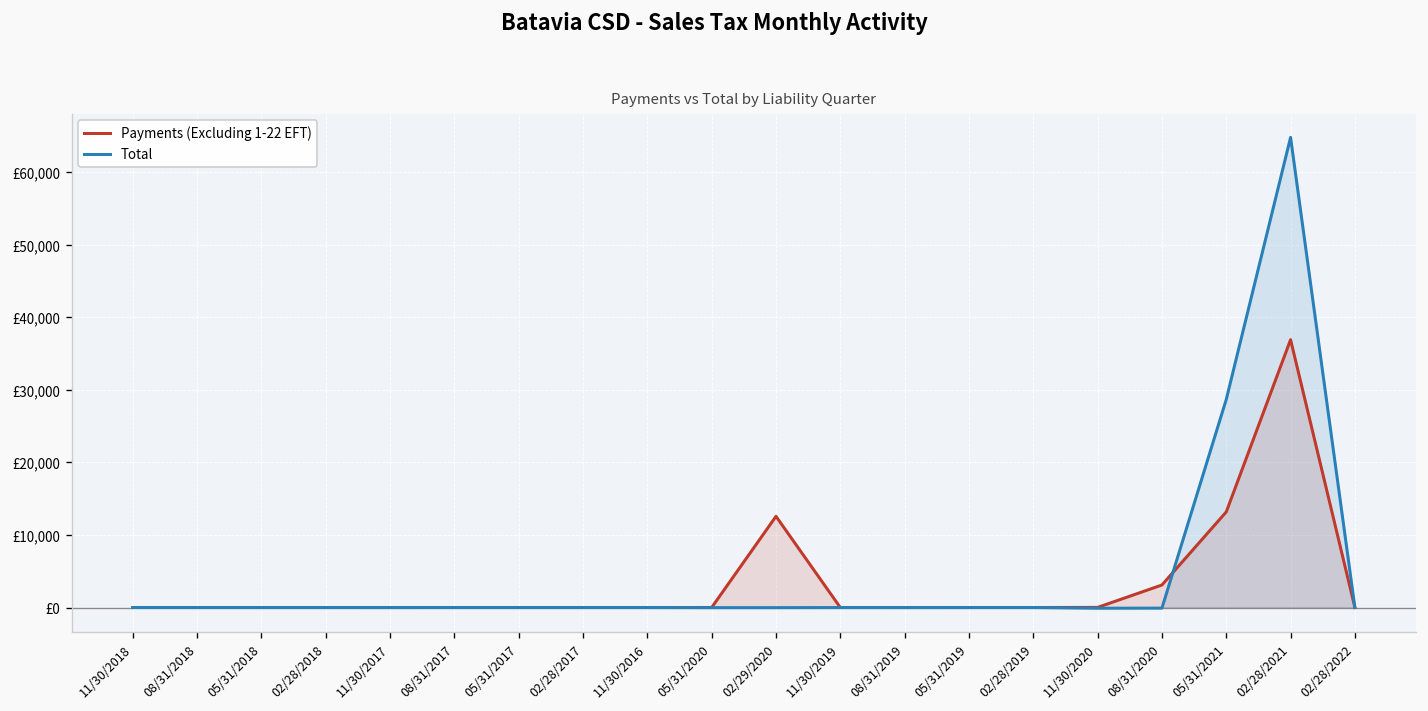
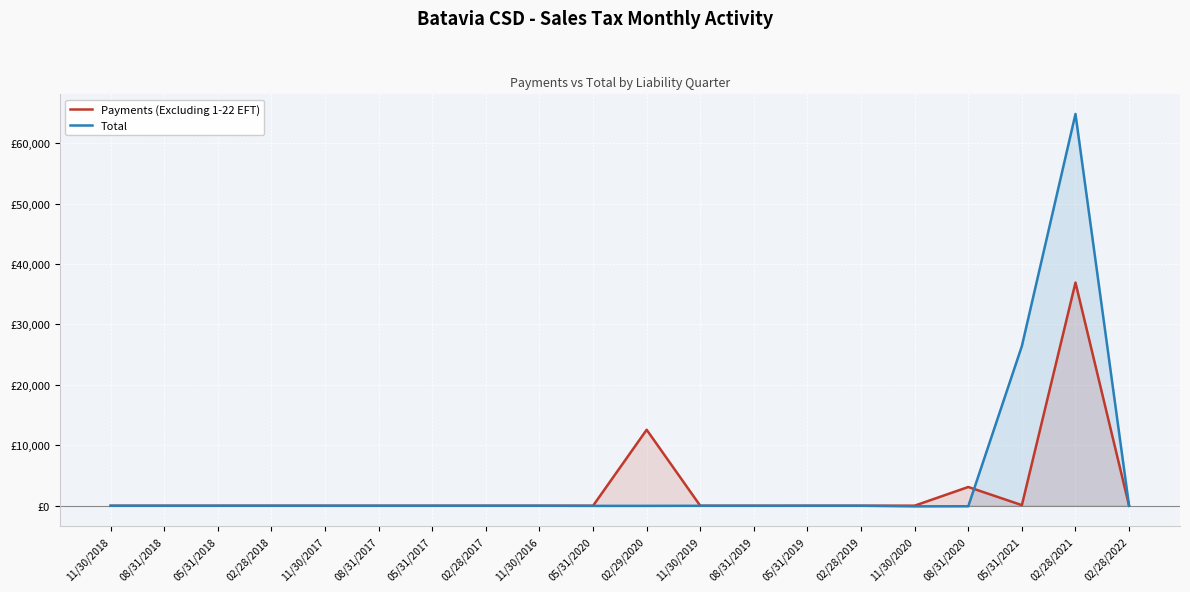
Payments (Excluding 1-22 EFT), 05/31/2021: £13,000 -> £0
Total, 05/31/2021: £29,000 -> £26,000
